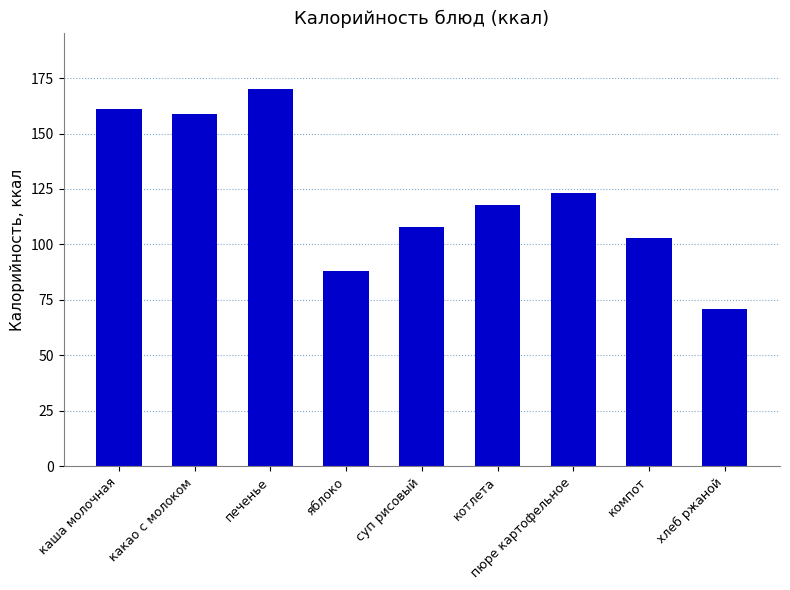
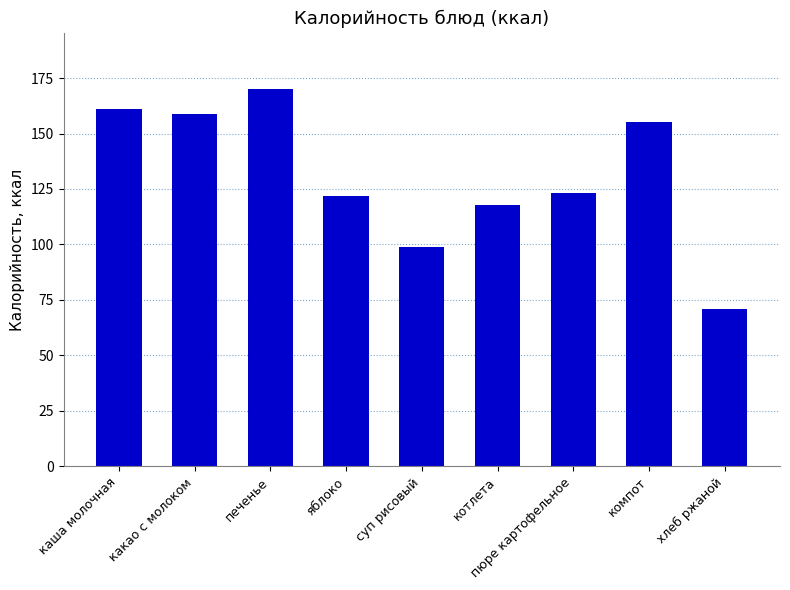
яблоко: 88 -> 122
суп рисовый: 108 -> 99
компот: 103 -> 155
